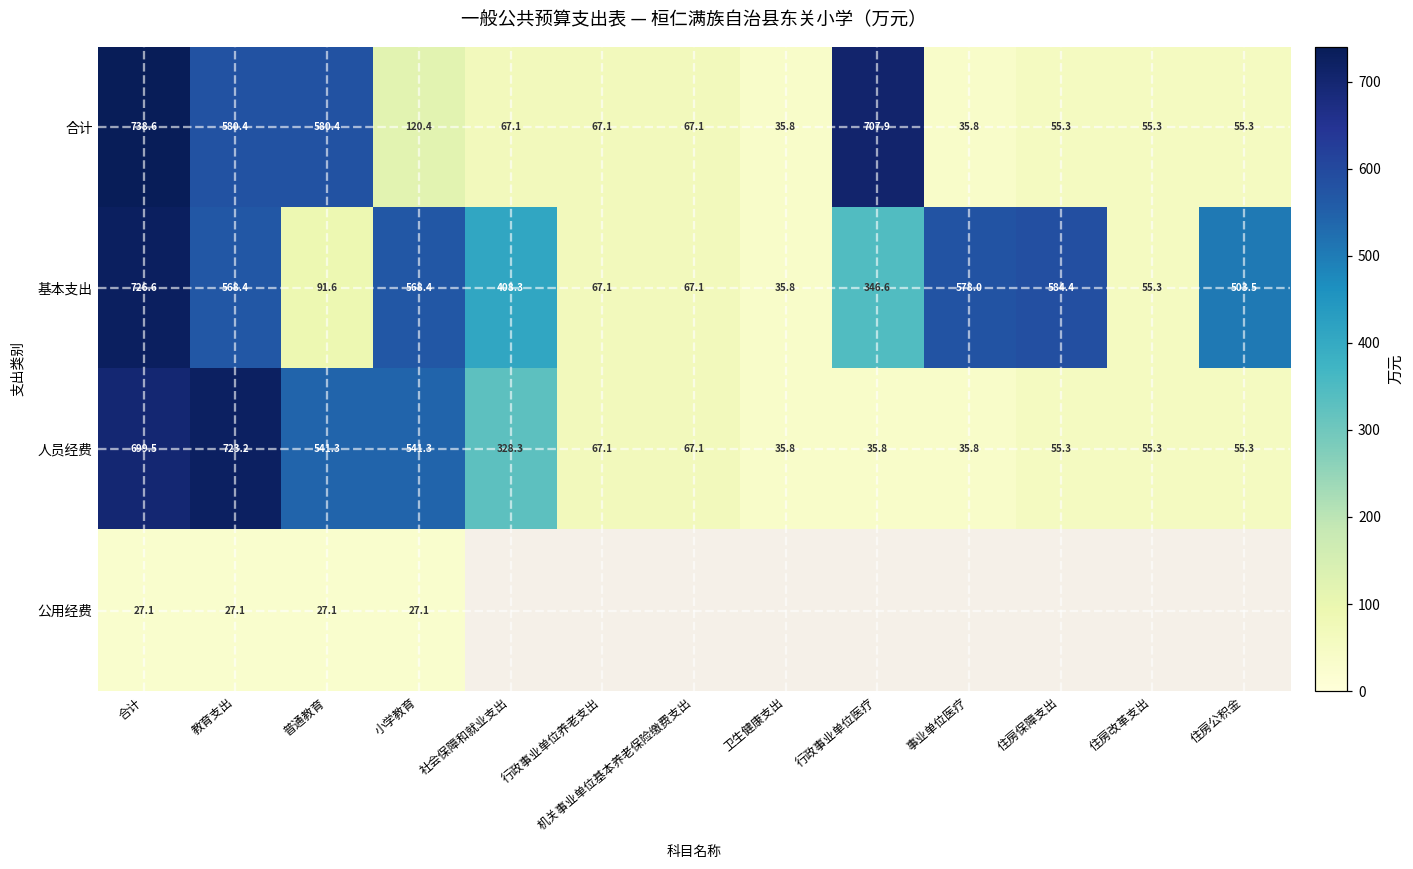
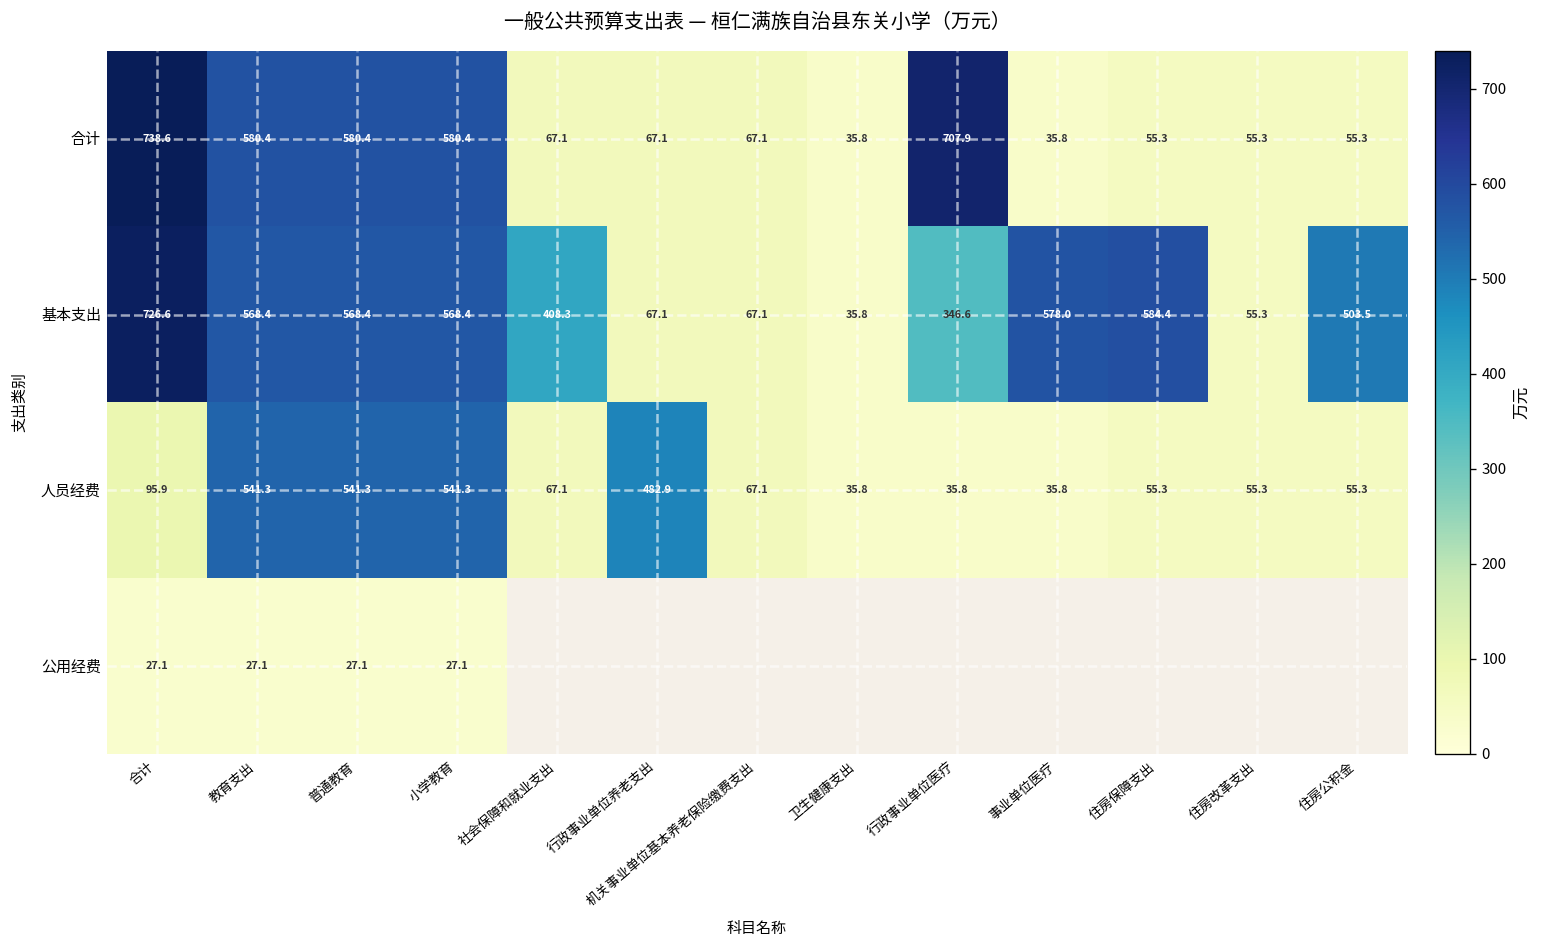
合计, 小学教育: 120.4 -> 580.4
基本支出, 普通教育: 91.6 -> 568.4
人员经费, 合计: 699.5 -> 95.9
人员经费, 教育支出: 723.2 -> 541.3
人员经费, 社会保障和就业支出: 328.3 -> 67.1
人员经费, 行政事业单位养老支出: 67.1 -> 482.9
